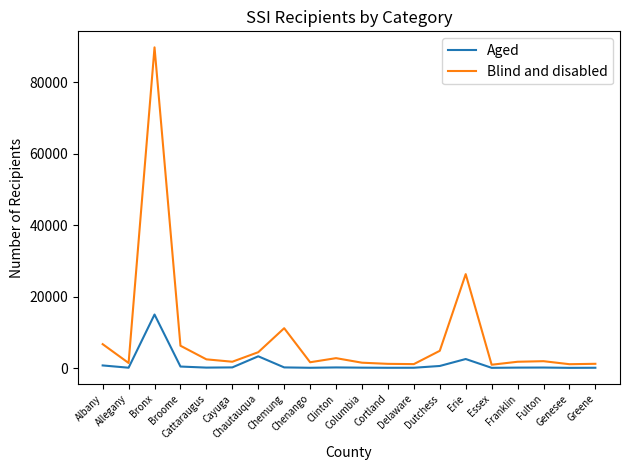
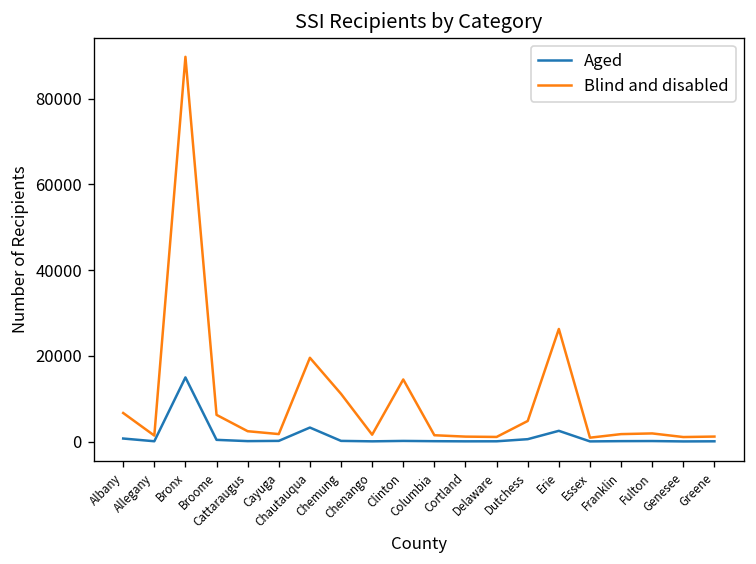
Blind and disabled, Chautauqua: 4000 -> 20000
Blind and disabled, Clinton: 3000 -> 15000
